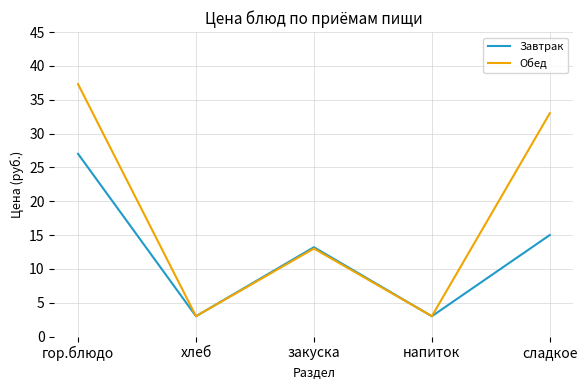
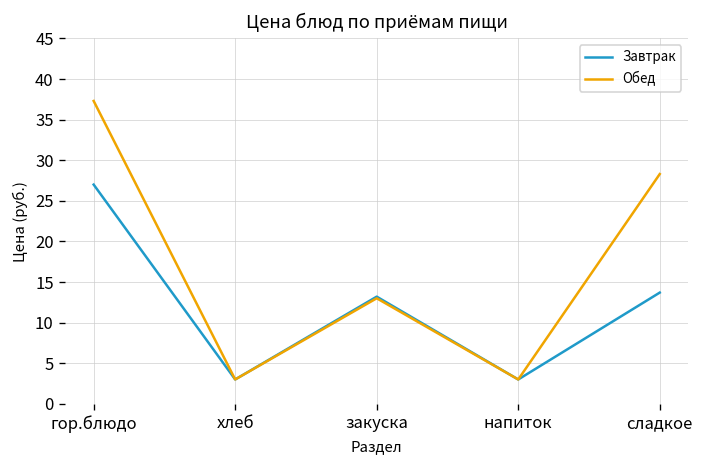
Завтрак, сладкое: 15 -> 14
Обед, сладкое: 33 -> 28
